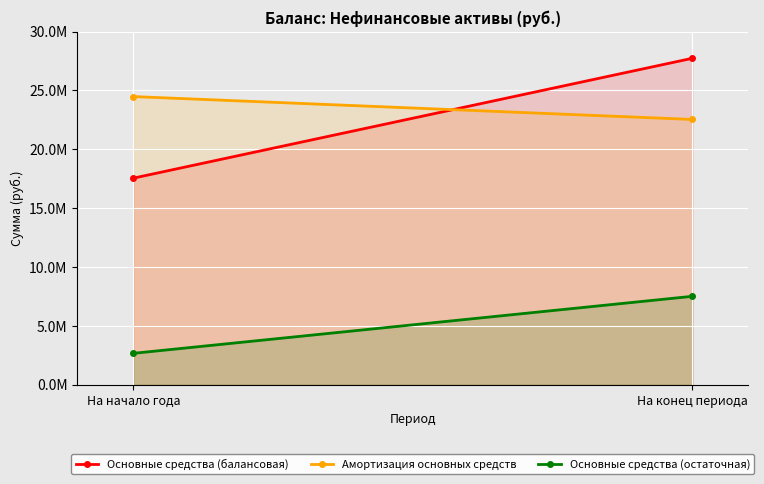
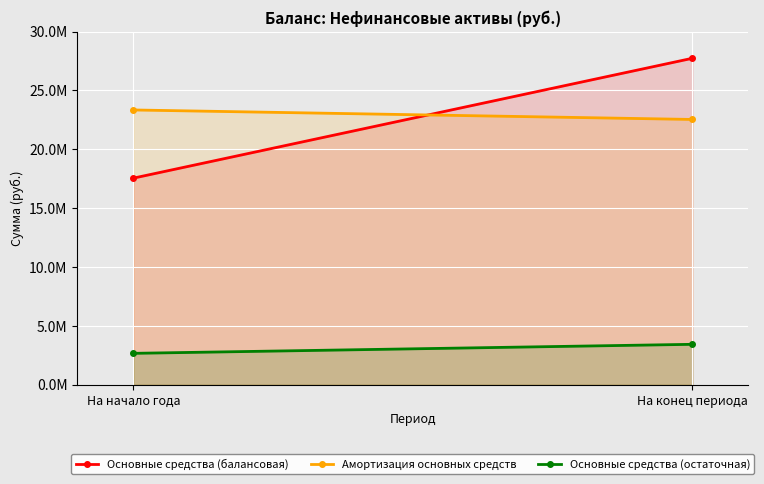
Амортизация основных средств, На начало года: 24500000 -> 23300000
Основные средства (остаточная), На конец периода: 7500000 -> 3400000
